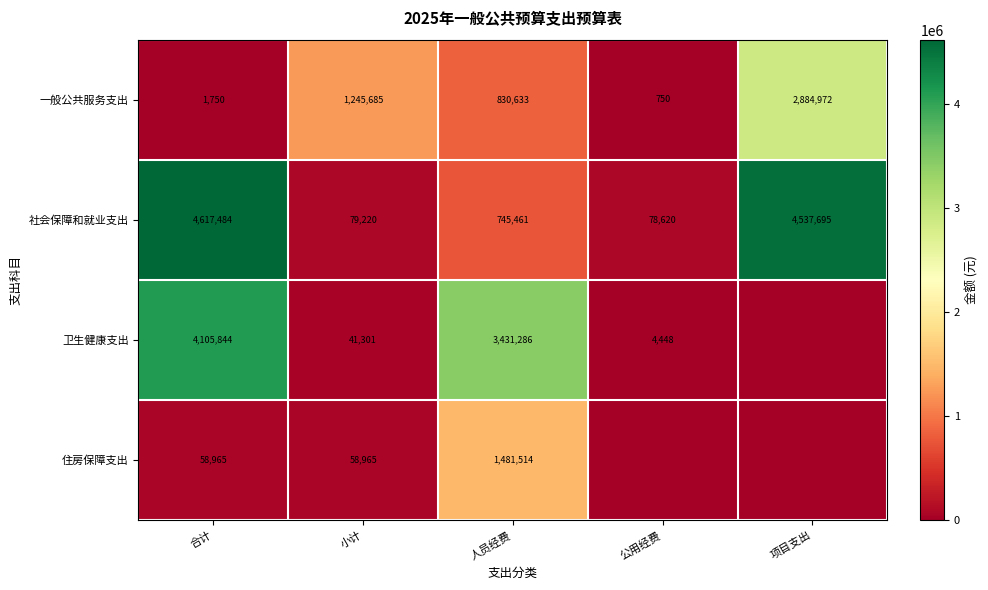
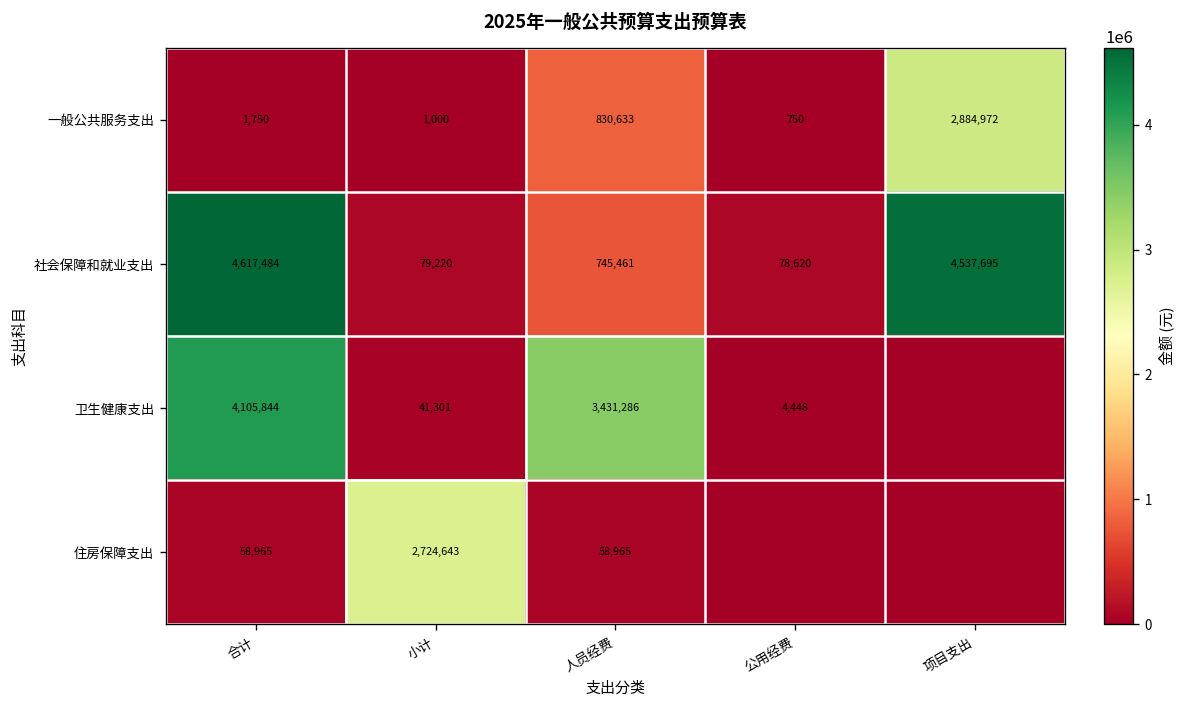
一般公共服务支出, 小计: 1,245,685 -> 1,000
住房保障支出, 小计: 58,965 -> 2,724,643
住房保障支出, 人员经费: 1,481,514 -> 58,965
